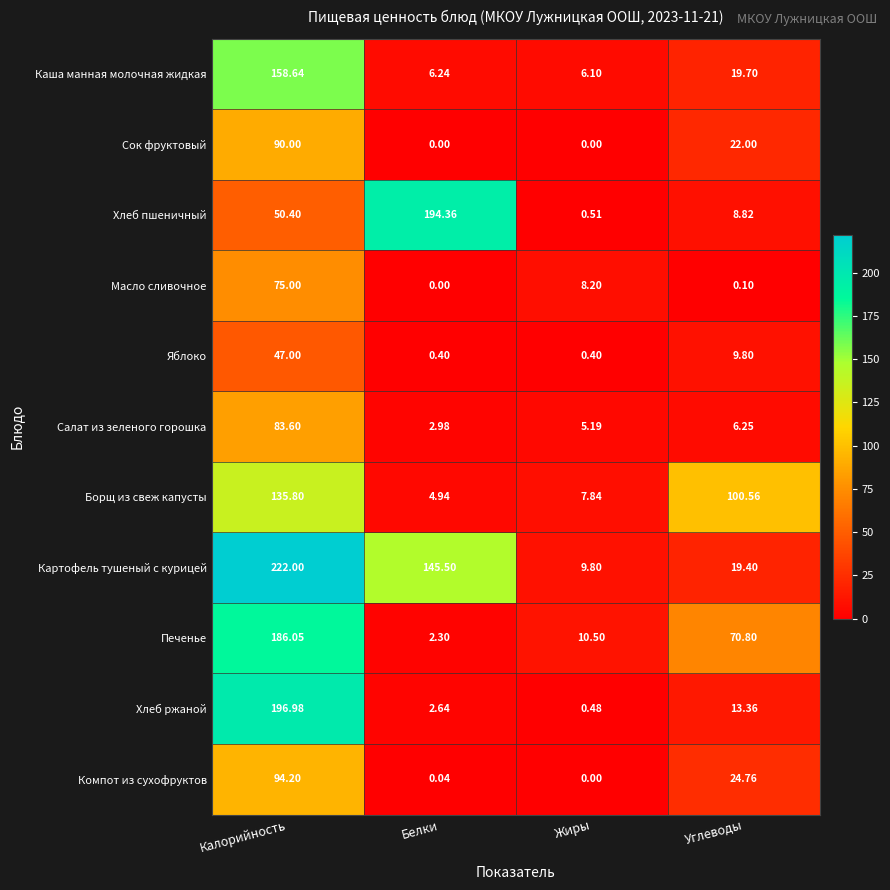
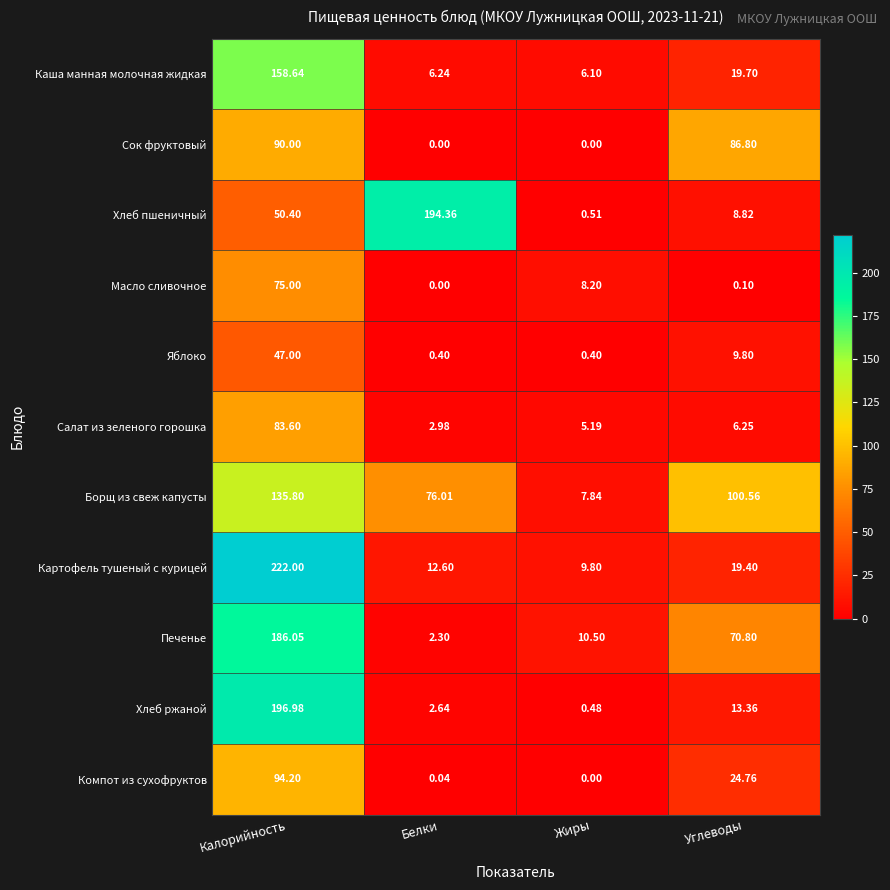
Сок фруктовый, Углеводы: 22.00 -> 86.80
Борщ из свеж капусты, Белки: 4.94 -> 76.01
Картофель тушеный с курицей, Белки: 145.50 -> 12.60
